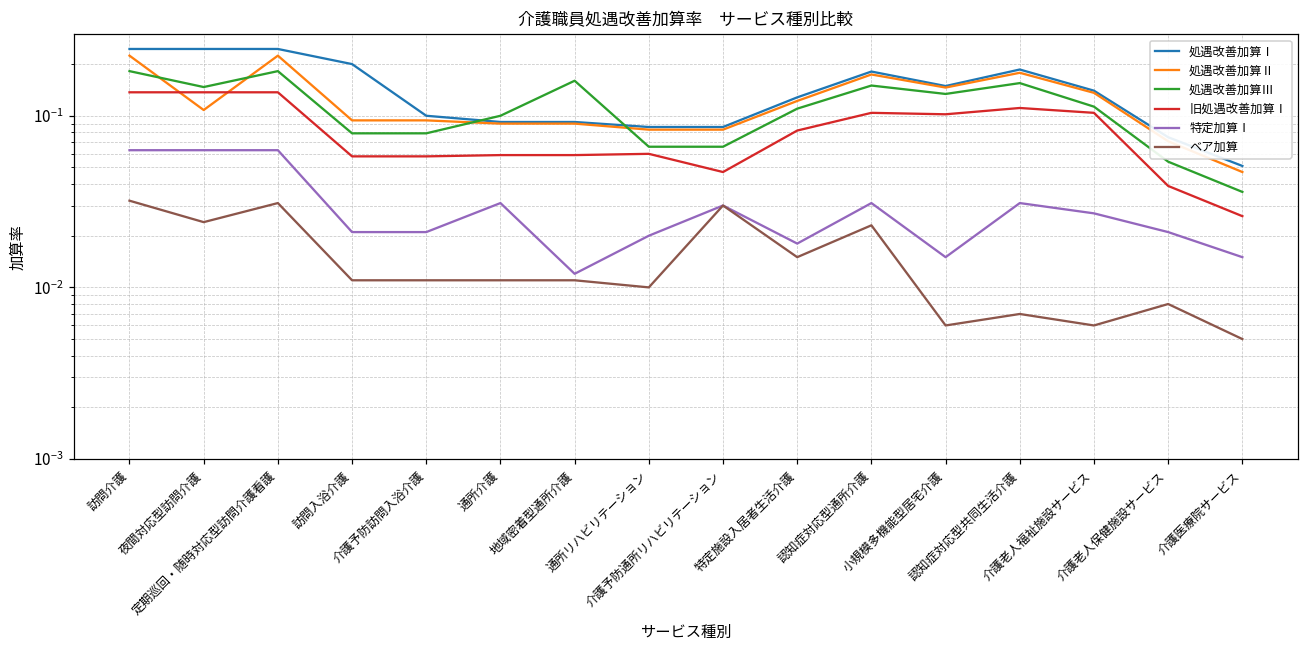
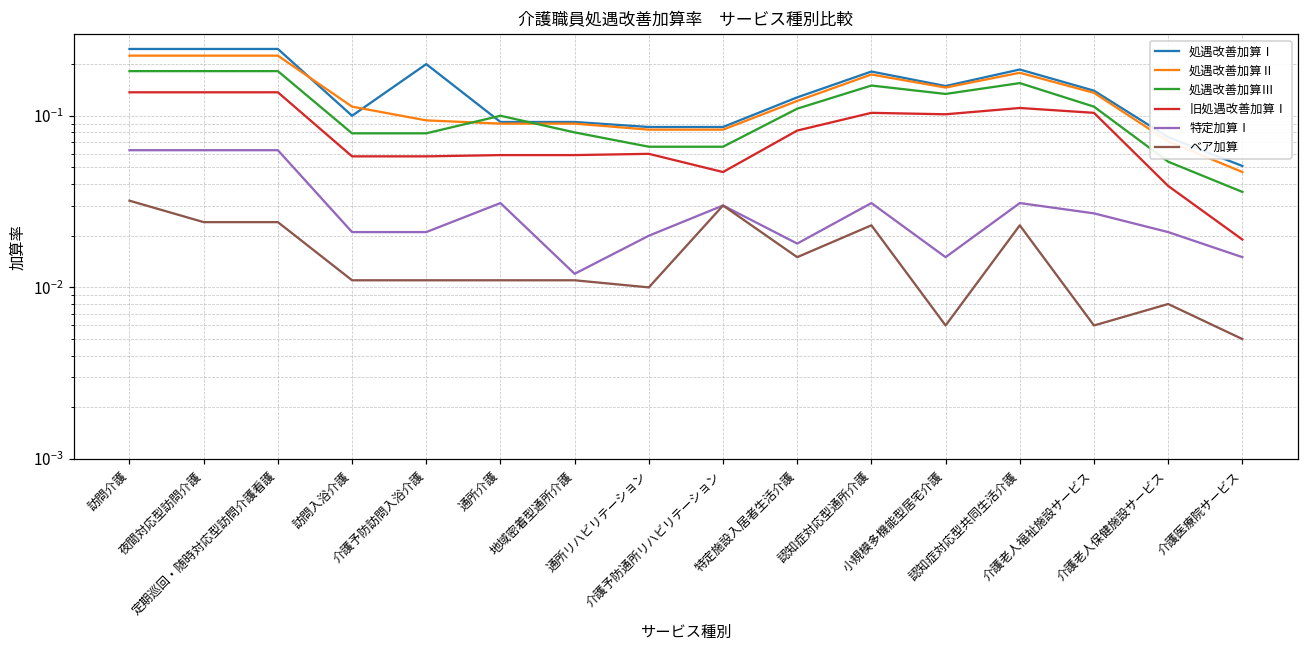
処遇改善加算Ⅱ, 夜間対応型訪問介護: 0.11 -> 0.22
処遇改善加算Ⅲ, 夜間対応型訪問介護: 0.15 -> 0.18
ベア加算, 定期巡回・随時対応型訪問介護看護: 0.031 -> 0.024
処遇改善加算Ⅰ, 訪問入浴介護: 0.2 -> 0.1
処遇改善加算Ⅱ, 訪問入浴介護: 0.09 -> 0.11
処遇改善加算Ⅰ, 介護予防訪問入浴介護: 0.1 -> 0.2
処遇改善加算Ⅲ, 地域密着型通所介護: 0.16 -> 0.08
ベア加算, 認知症対応型共同生活介護: 0.007 -> 0.023
旧処遇改善加算Ⅰ, 介護医療院サービス: 0.026 -> 0.019
